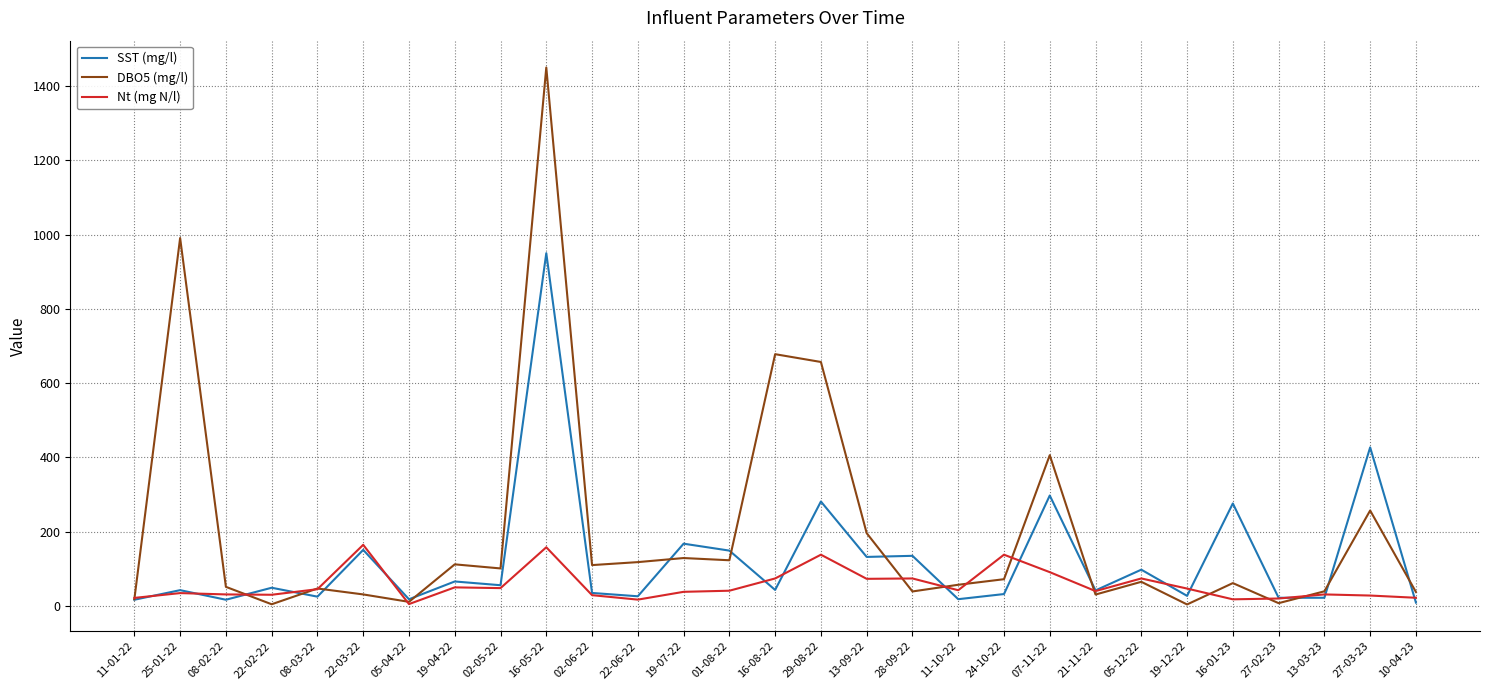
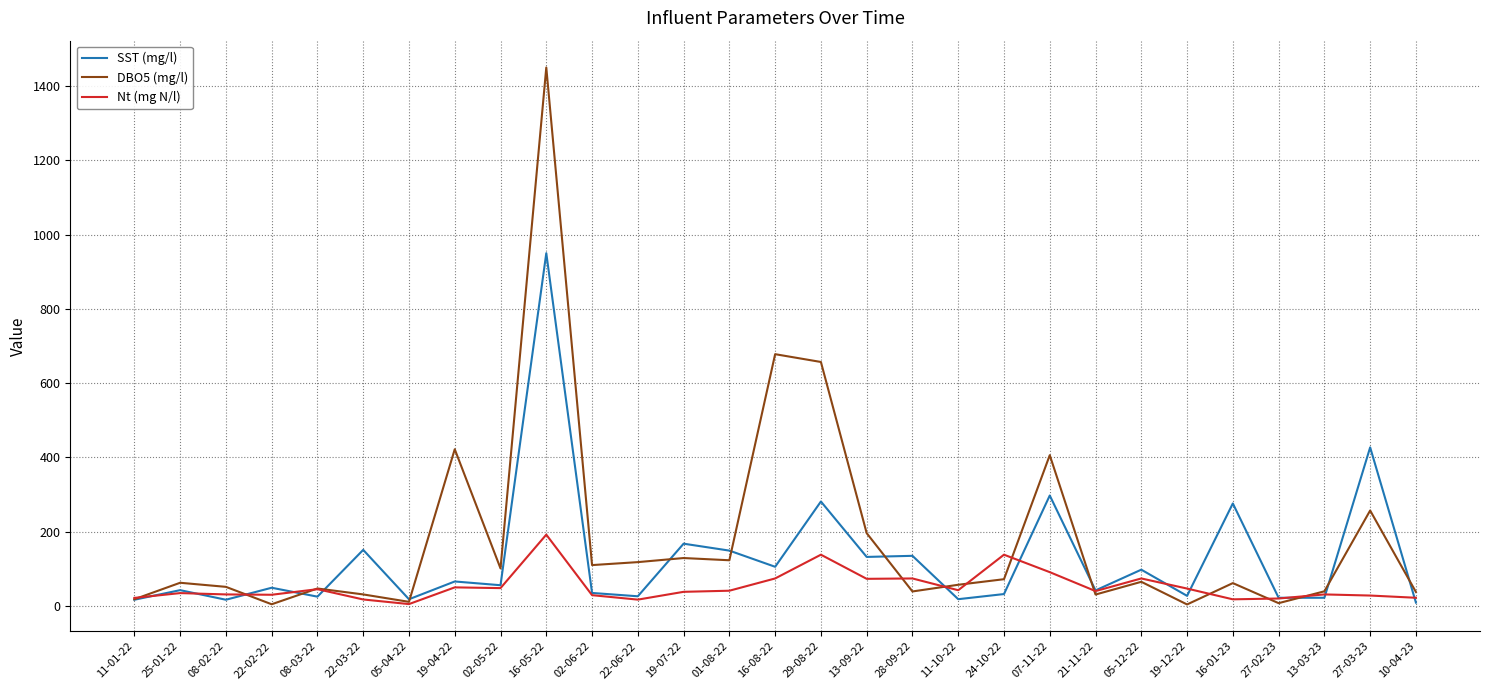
DBO5 (mg/l), 25-01-22: 990 -> 60
Nt (mg N/l), 22-03-22: 160 -> 20
DBO5 (mg/l), 19-04-22: 110 -> 420
Nt (mg N/l), 16-05-22: 160 -> 190
SST (mg/l), 16-08-22: 40 -> 110
